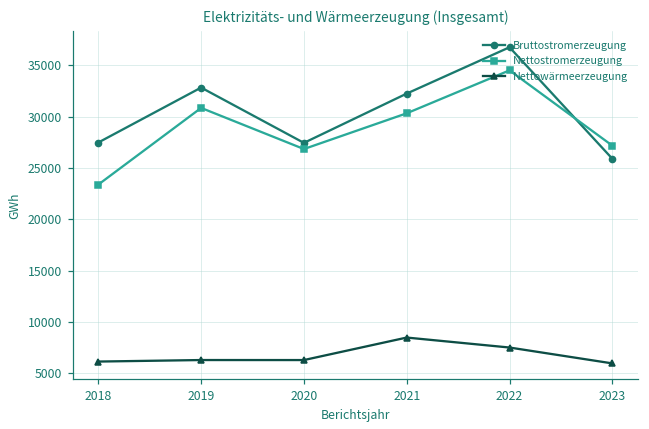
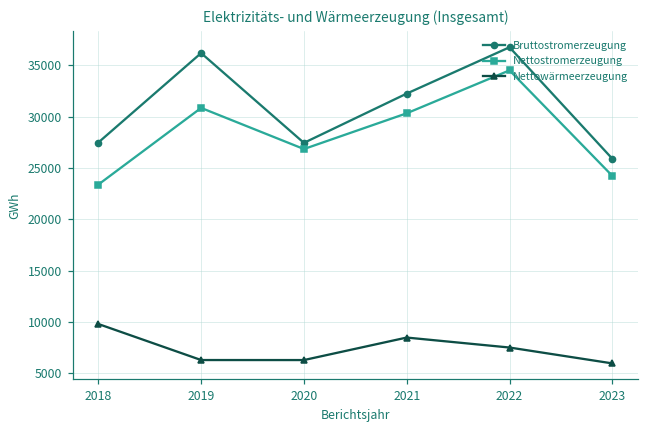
Nettowärmeerzeugung, 2018: 6000 -> 10000
Bruttostromerzeugung, 2019: 33000 -> 36000
Nettostromerzeugung, 2023: 27000 -> 24000
